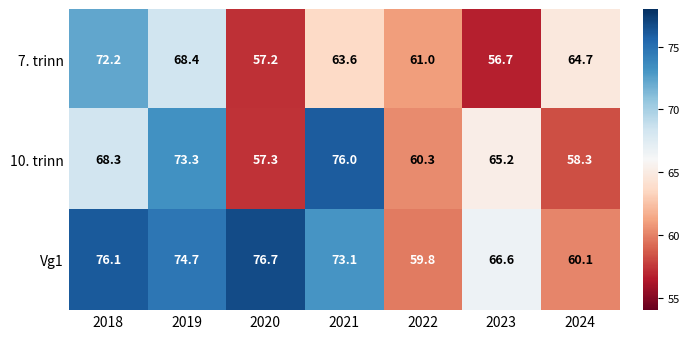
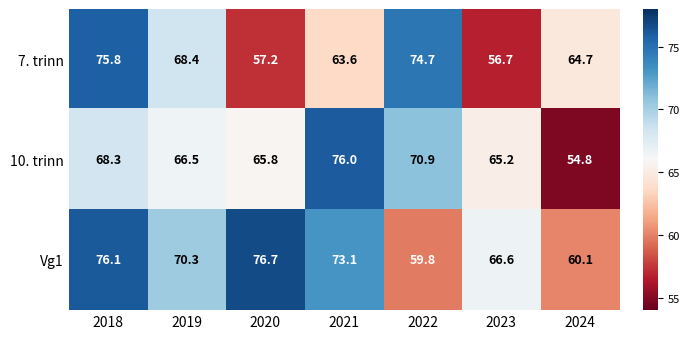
7. trinn, 2018: 72.2 -> 75.8
7. trinn, 2022: 61.0 -> 74.7
10. trinn, 2019: 73.3 -> 66.5
10. trinn, 2020: 57.3 -> 65.8
10. trinn, 2022: 60.3 -> 70.9
10. trinn, 2024: 58.3 -> 54.8
Vg1, 2019: 74.7 -> 70.3
